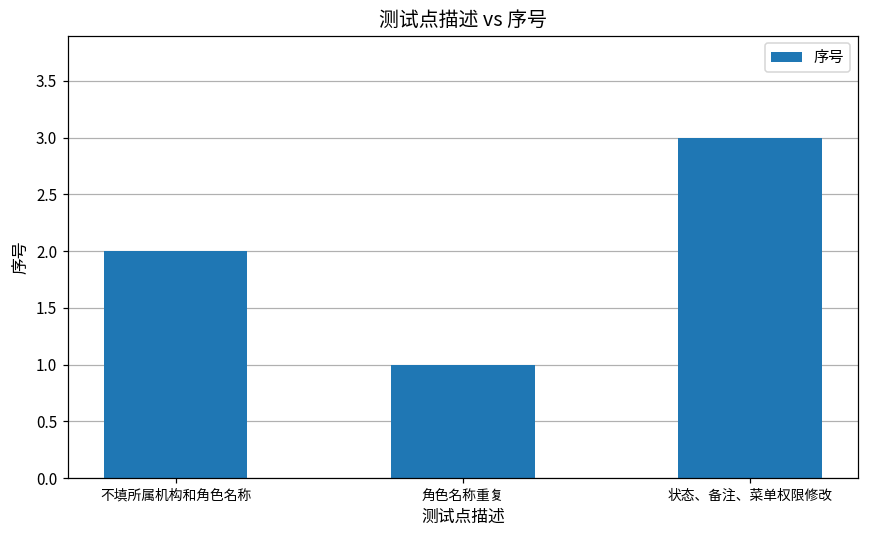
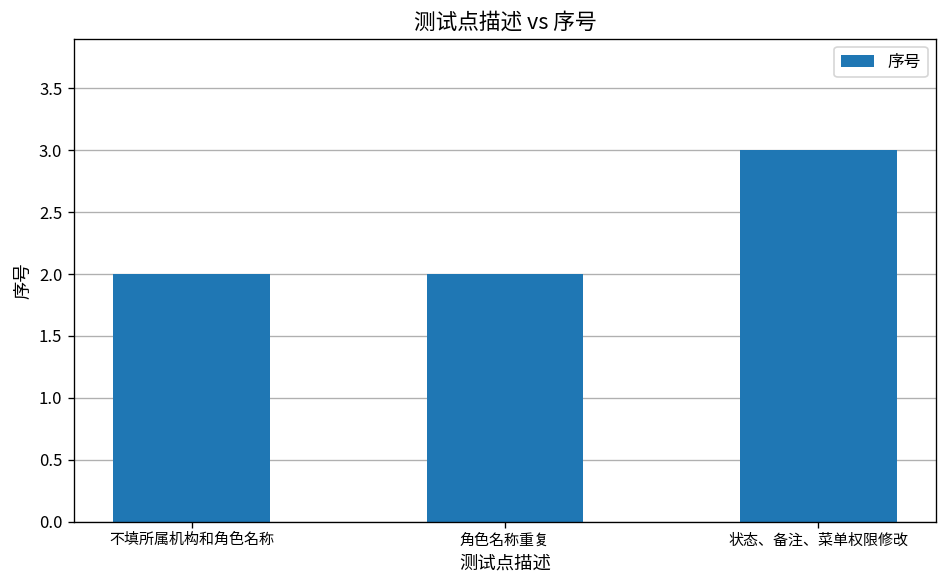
角色名称重复: 1 -> 2
